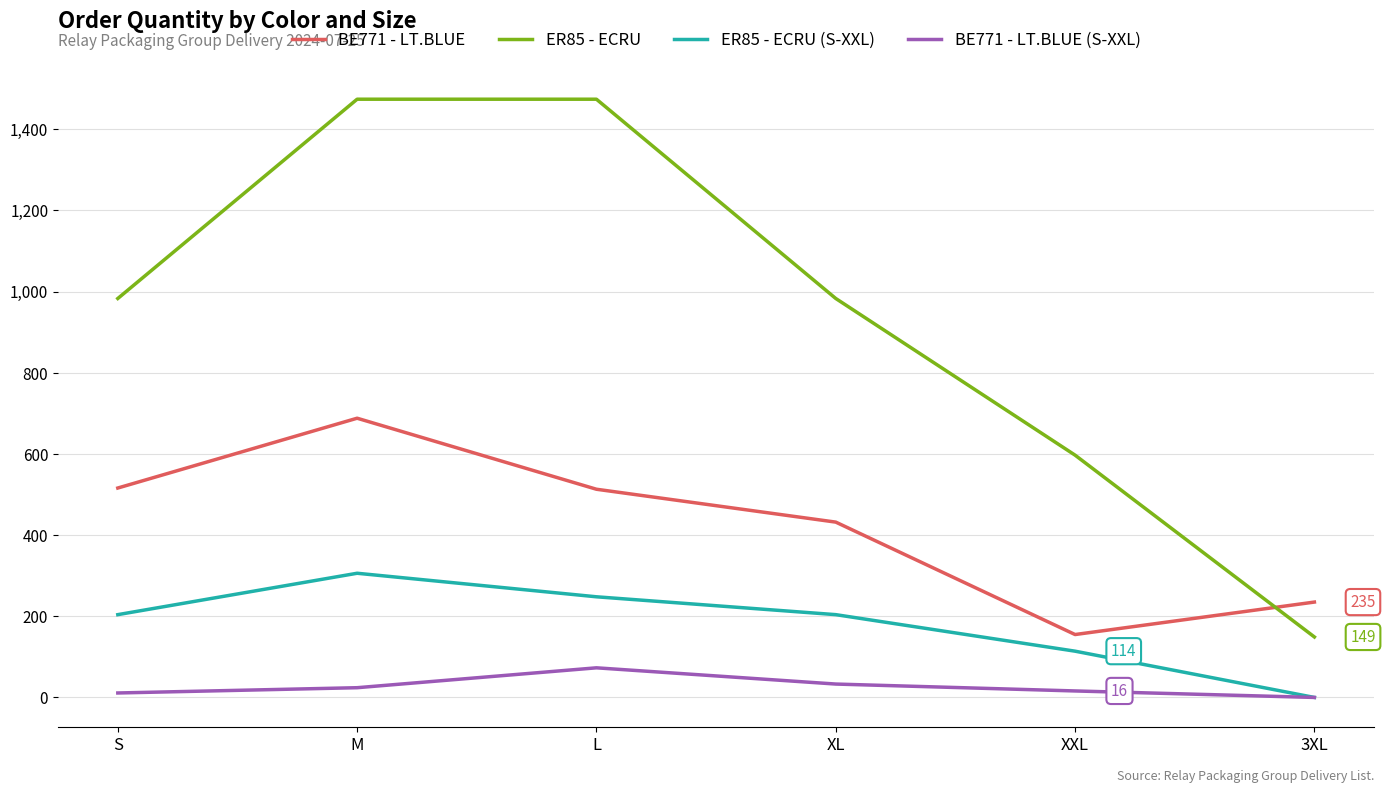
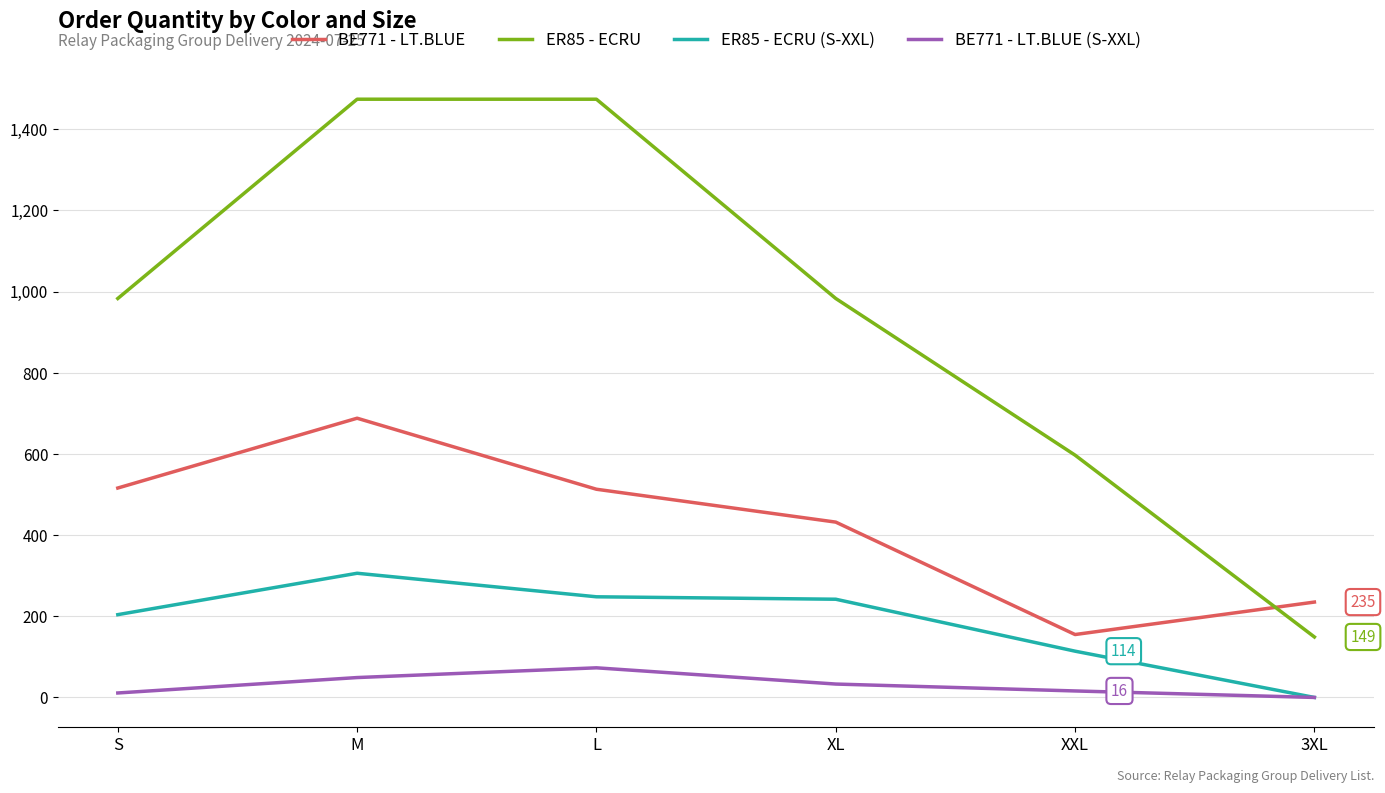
BE771 - LT.BLUE (S-XXL), M: 20 -> 50
ER85 - ECRU (S-XXL), XL: 200 -> 240
